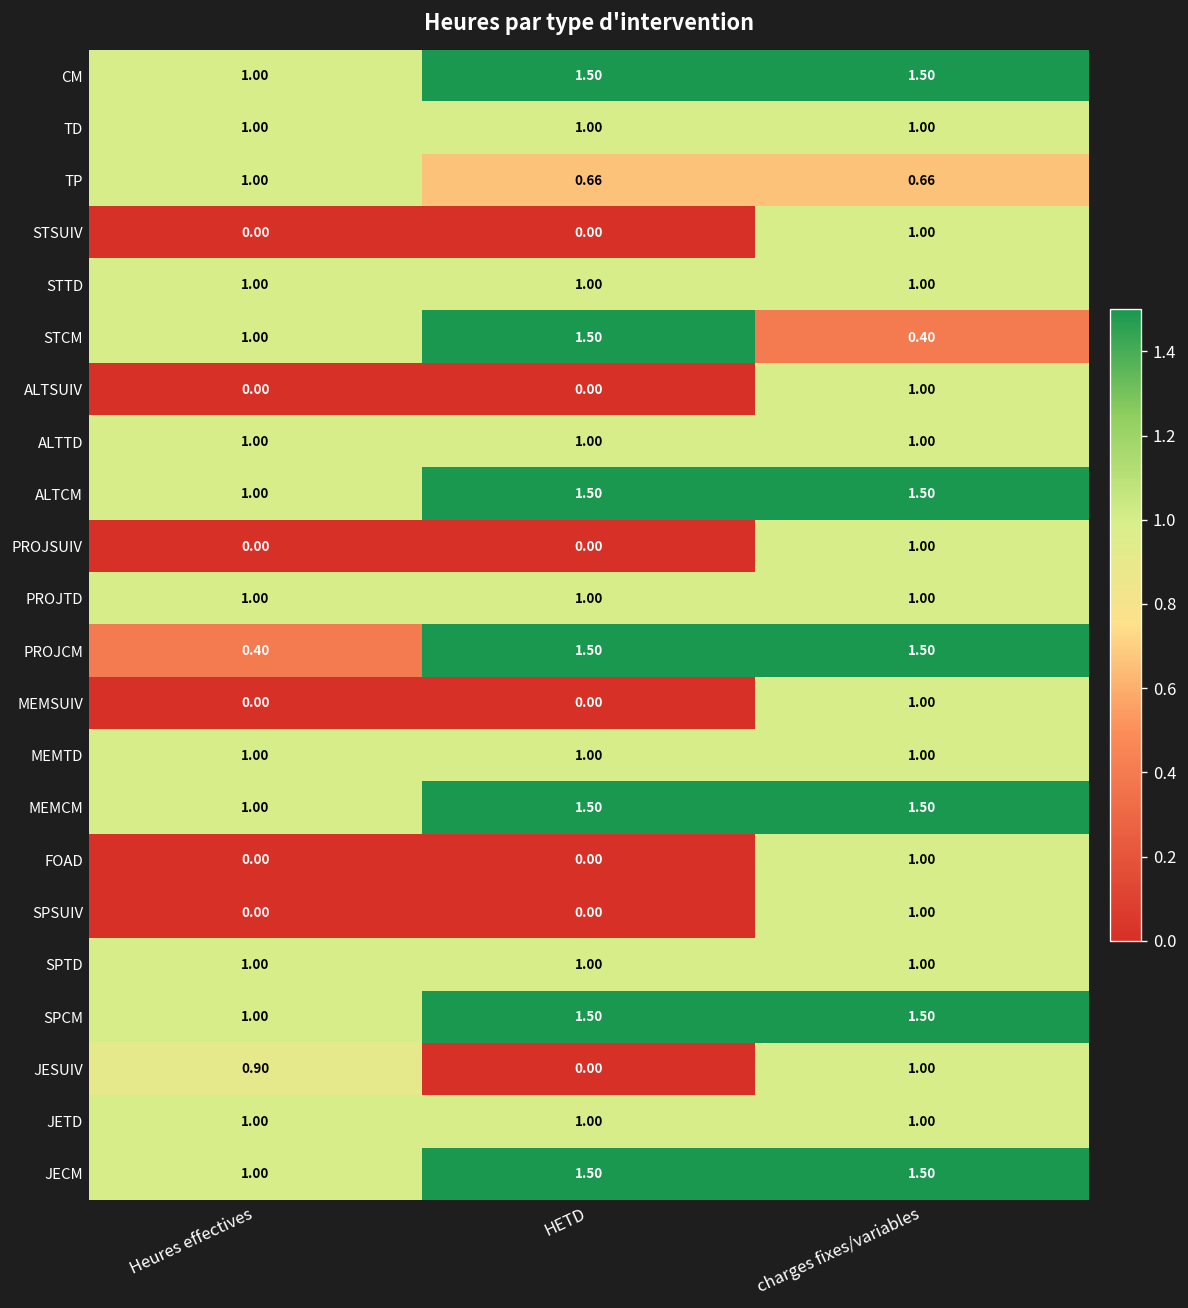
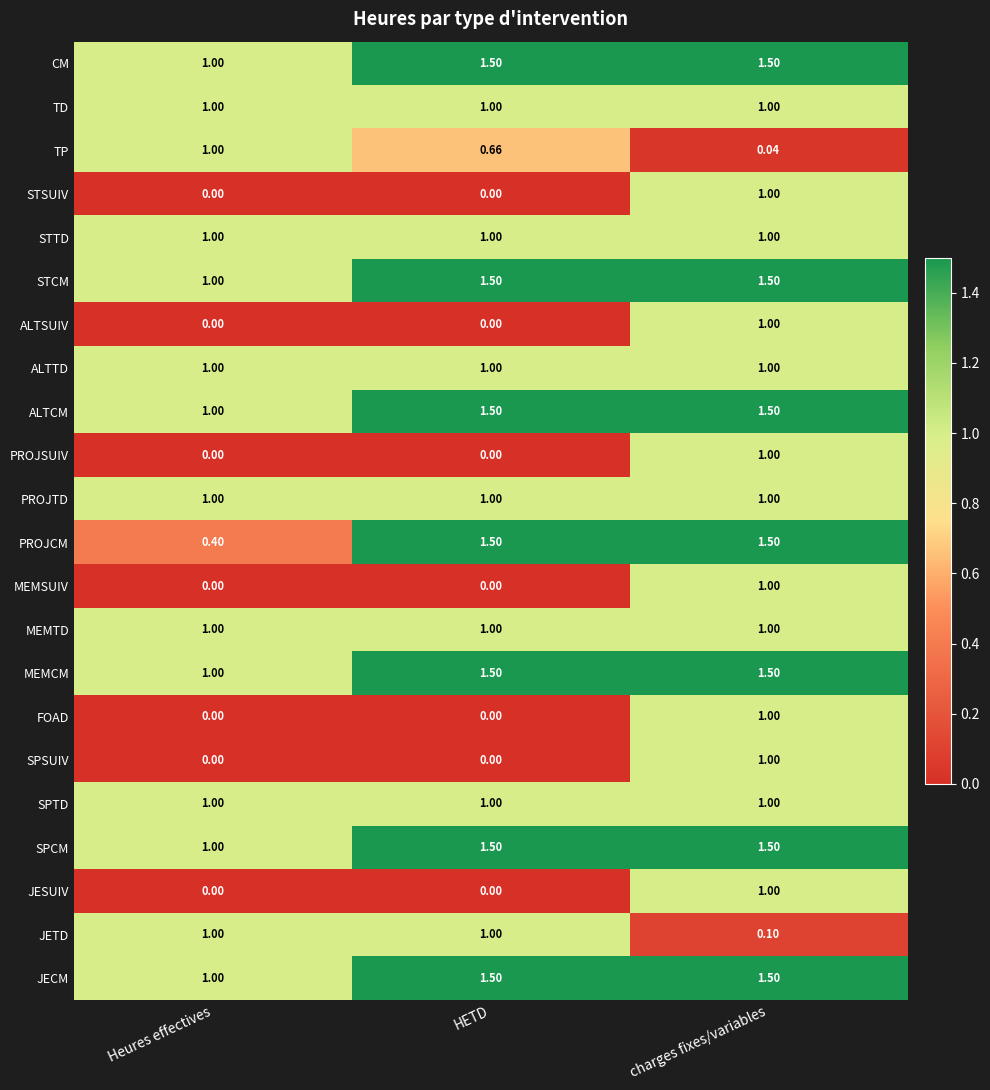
TP, charges fixes/variables: 0.66 -> 0.04
STCM, charges fixes/variables: 0.40 -> 1.50
JESUIV, Heures effectives: 0.90 -> 0.00
JETD, charges fixes/variables: 1.00 -> 0.10
